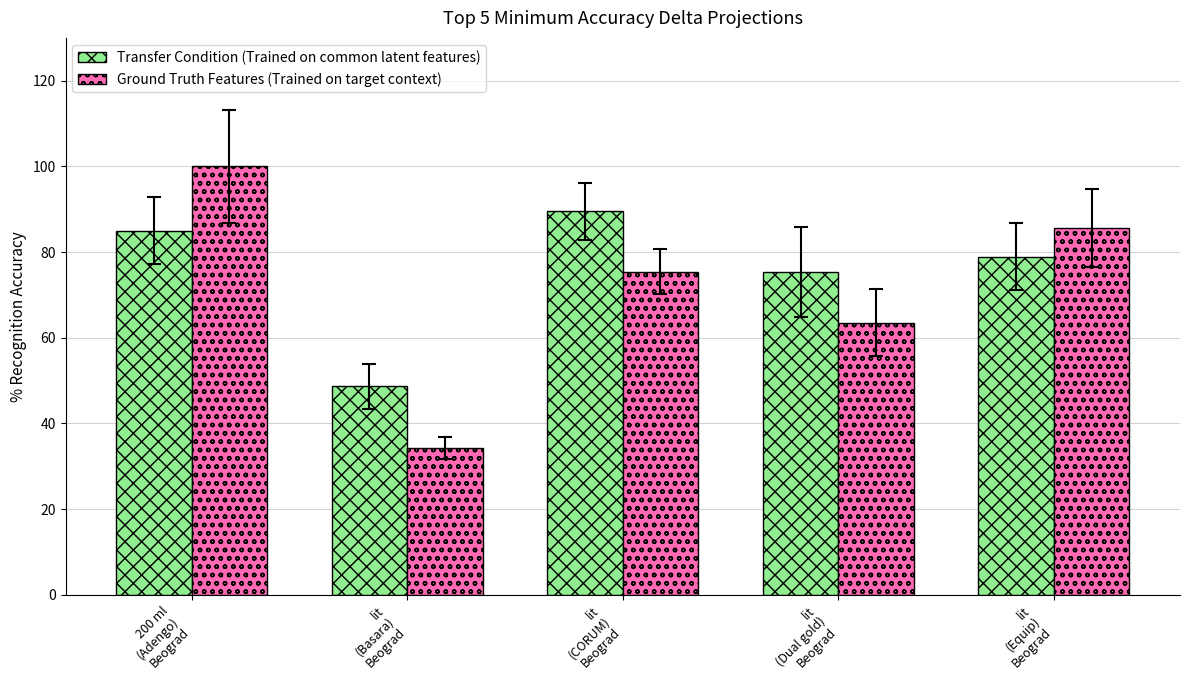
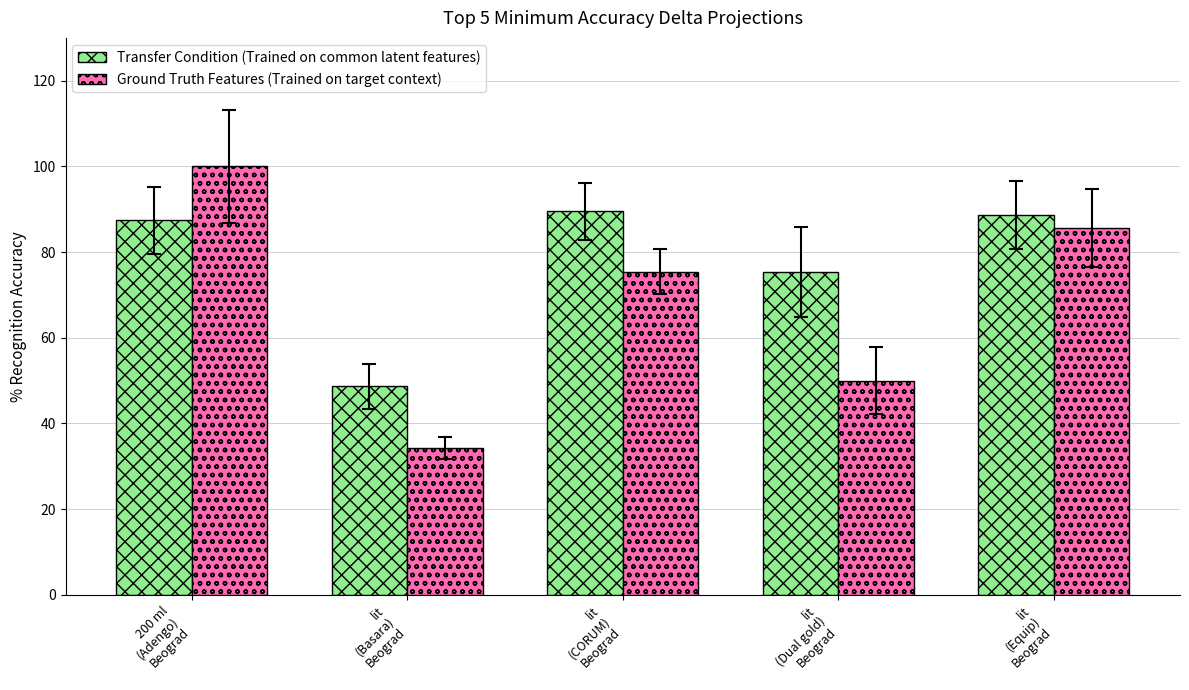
Transfer Condition (Trained on common latent features), 200 ml (Adengo) Beograd: 85 -> 87
Ground Truth Features (Trained on target context), lit (Dual gold) Beograd: 64 -> 50
Transfer Condition (Trained on common latent features), lit (Equip) Beograd: 79 -> 89
